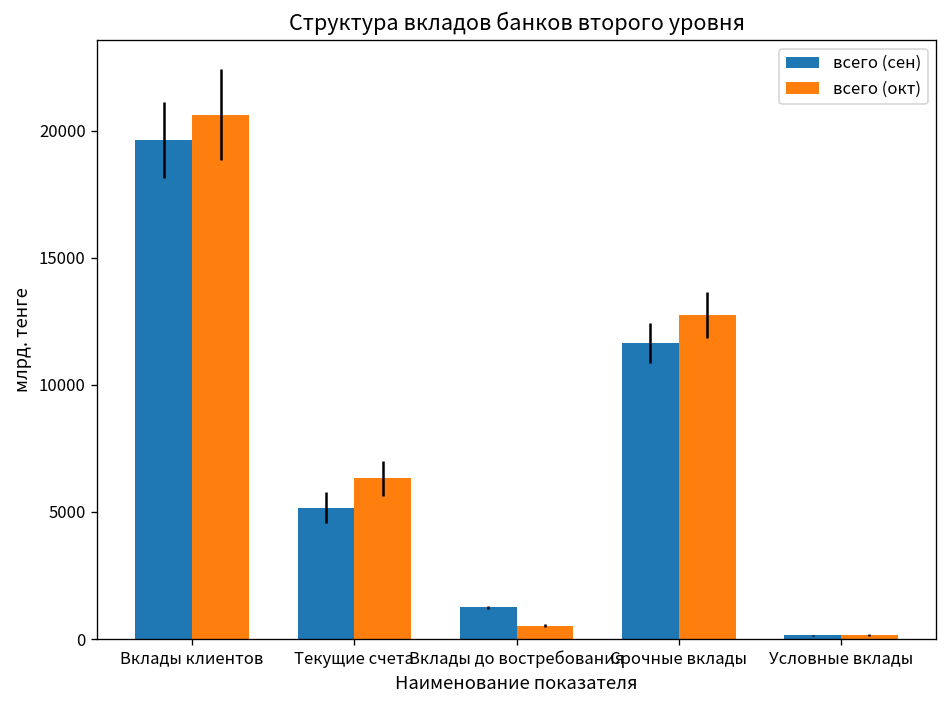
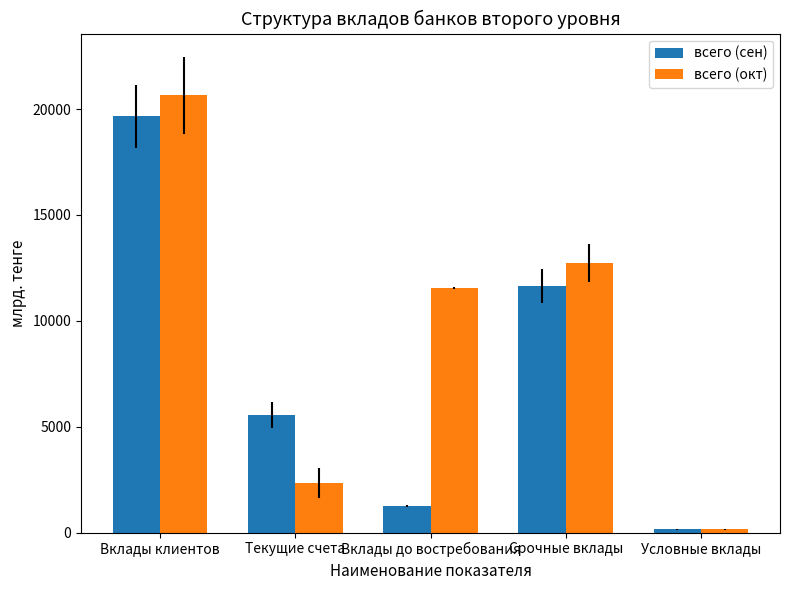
всего (сен), Текущие счета: 5200 -> 5600
всего (окт), Текущие счета: 6300 -> 2300
всего (окт), Вклады до востребования: 500 -> 11500
